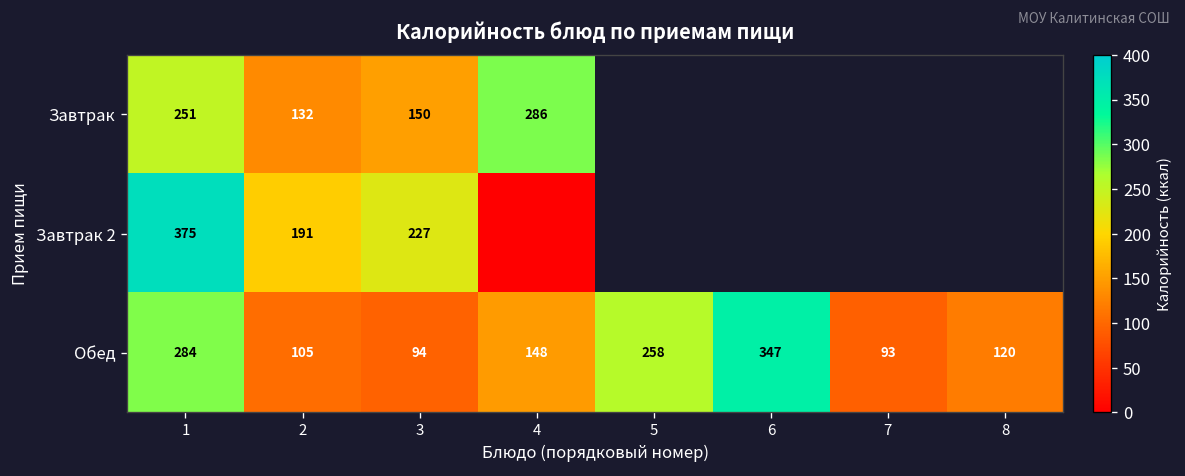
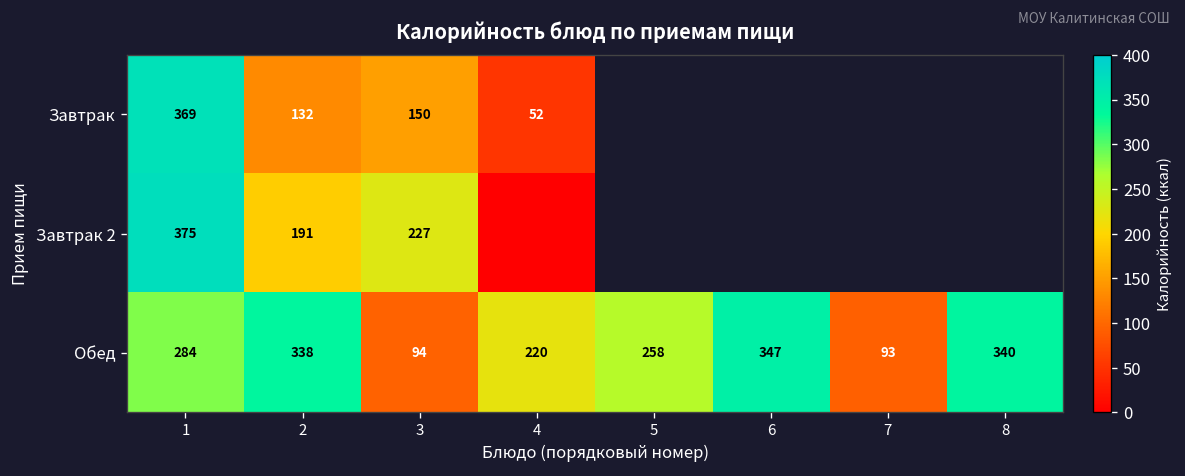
Завтрак, 1: 251 -> 369
Завтрак, 4: 286 -> 52
Обед, 2: 105 -> 338
Обед, 4: 148 -> 220
Обед, 8: 120 -> 340
